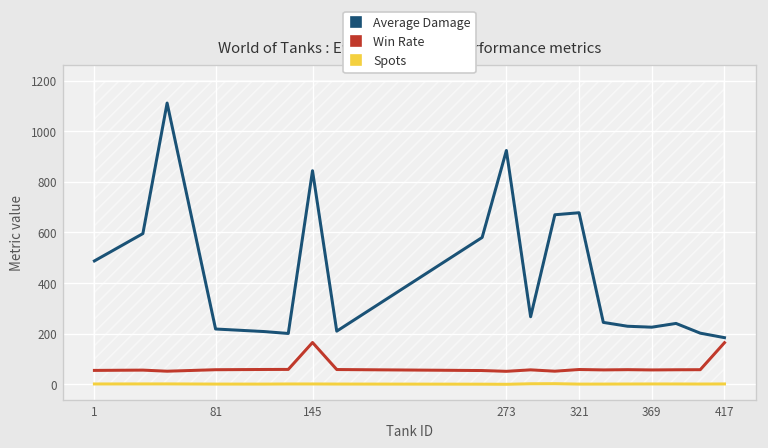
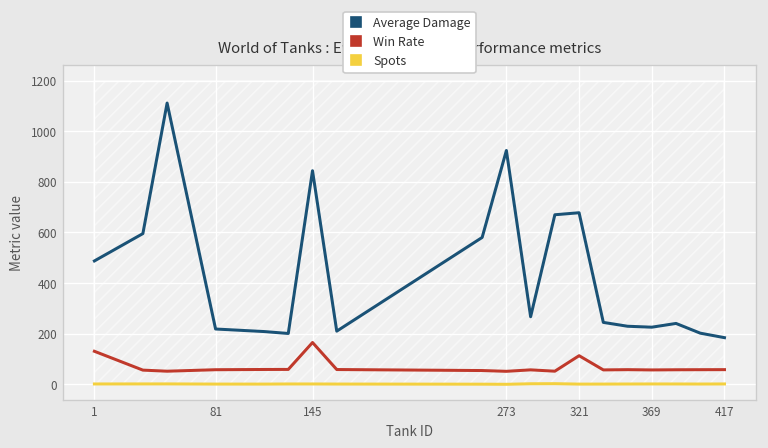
Win Rate, 1: 50 -> 130
Win Rate, 321: 60 -> 110
Win Rate, 417: 160 -> 60
